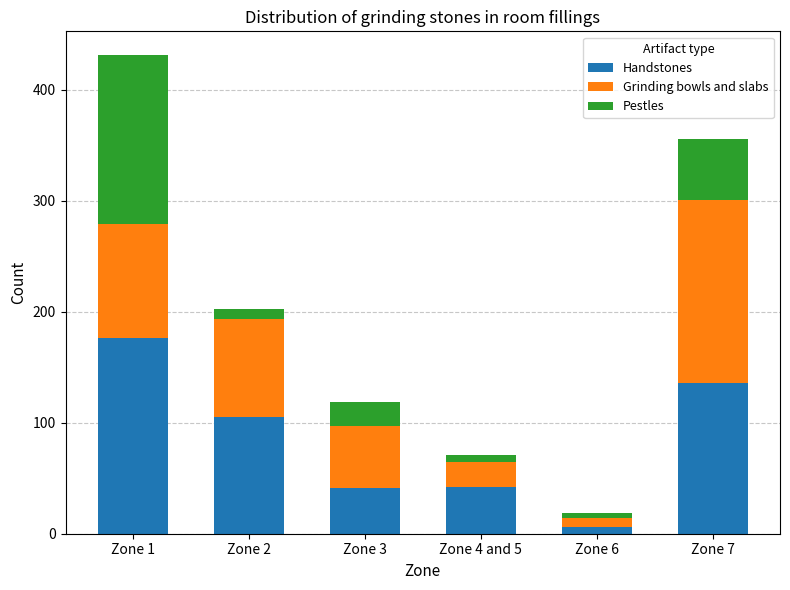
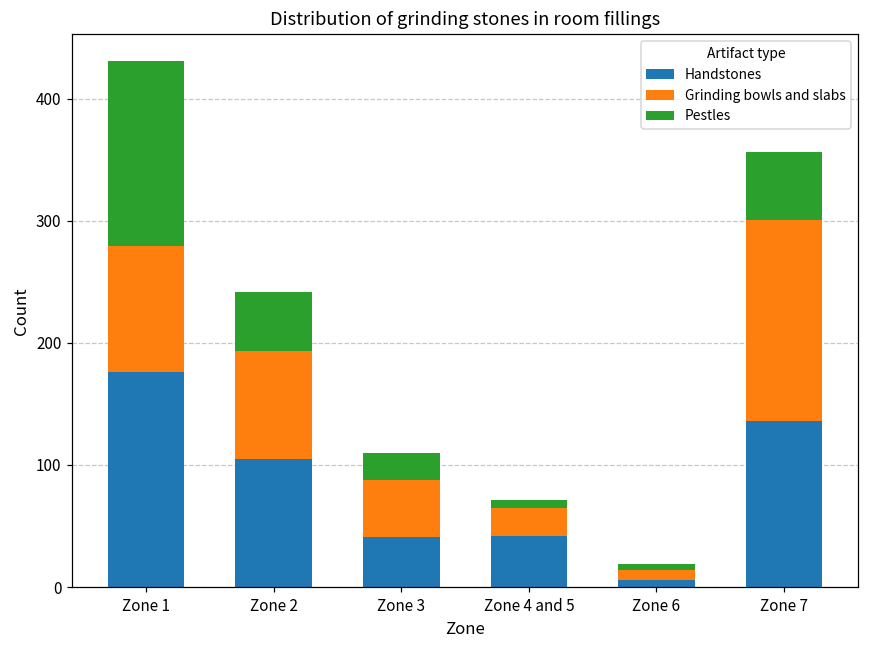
Pestles, Zone 2: 9 -> 49
Grinding bowls and slabs, Zone 3: 56 -> 47
